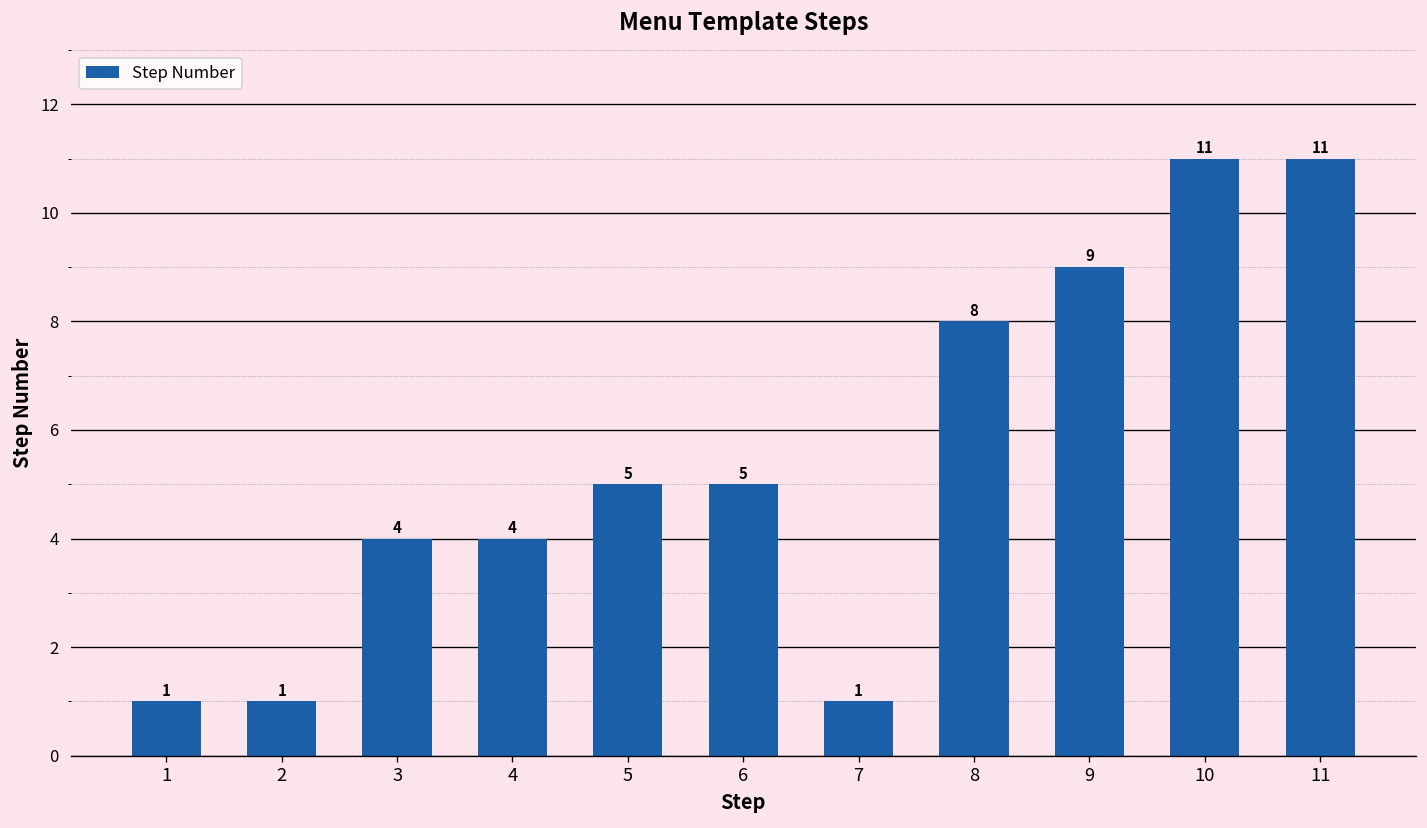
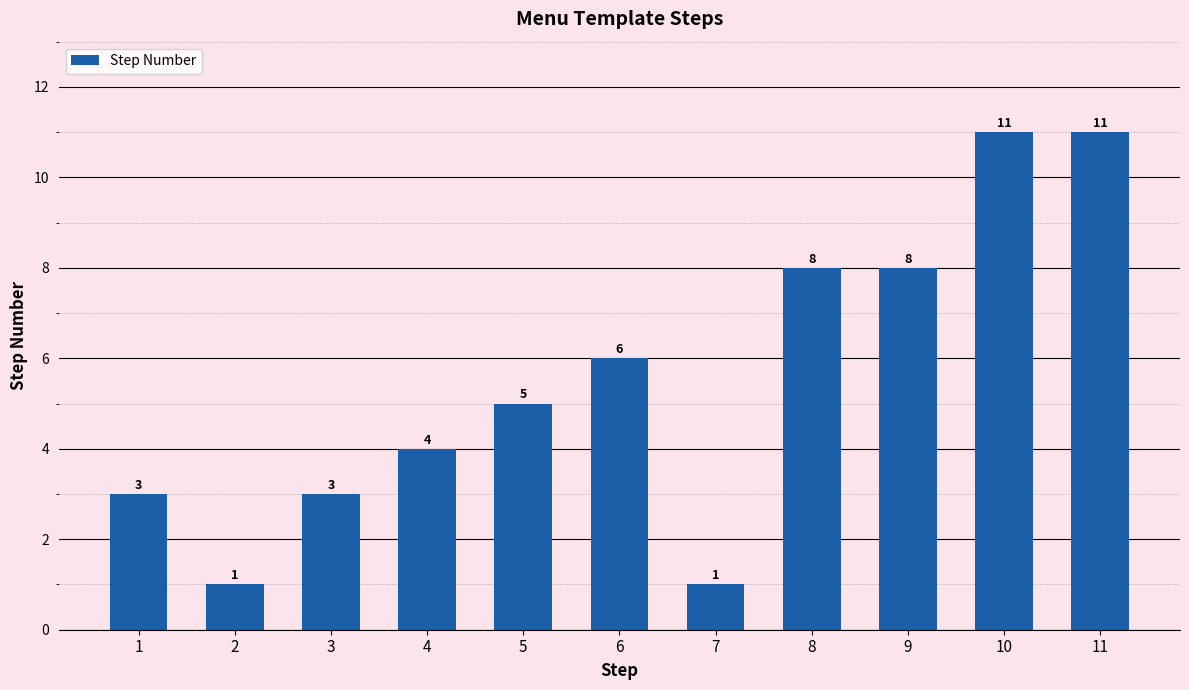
1: 1 -> 3
3: 4 -> 3
6: 5 -> 6
9: 9 -> 8
